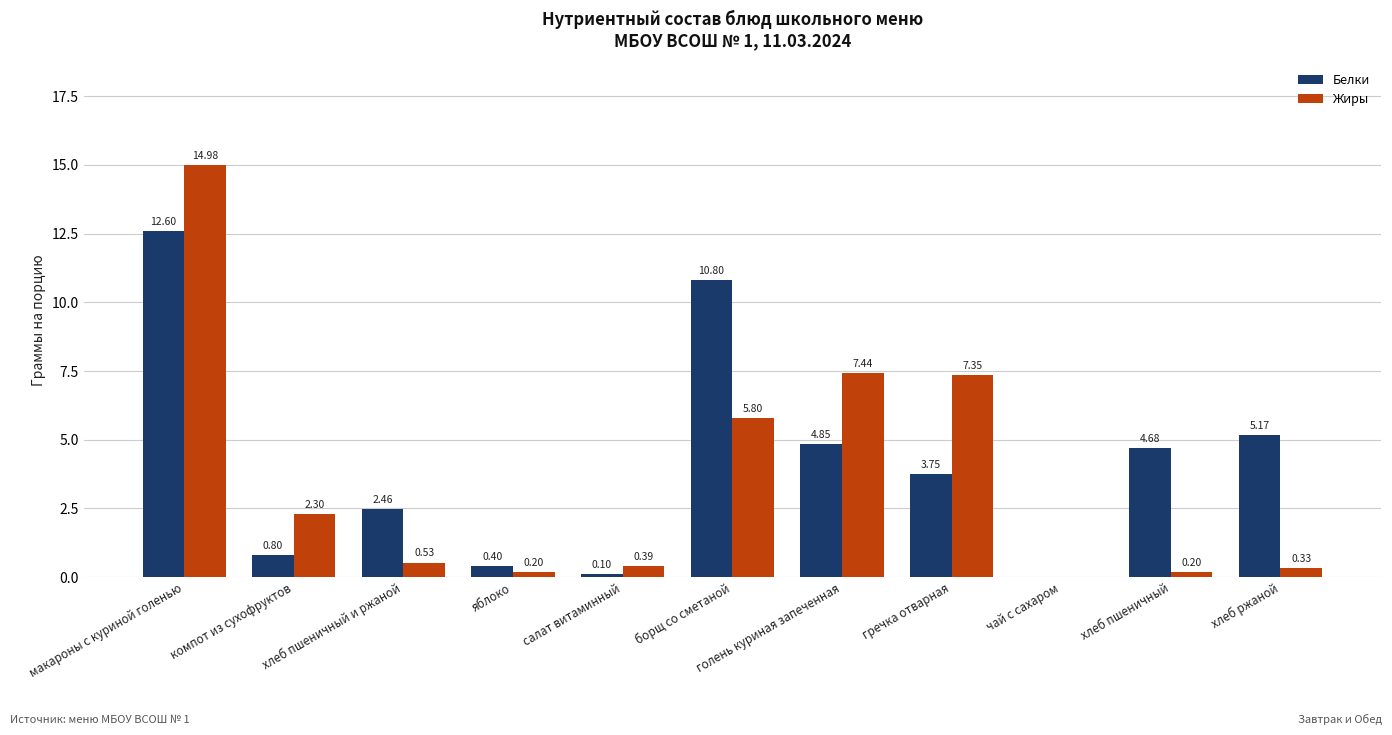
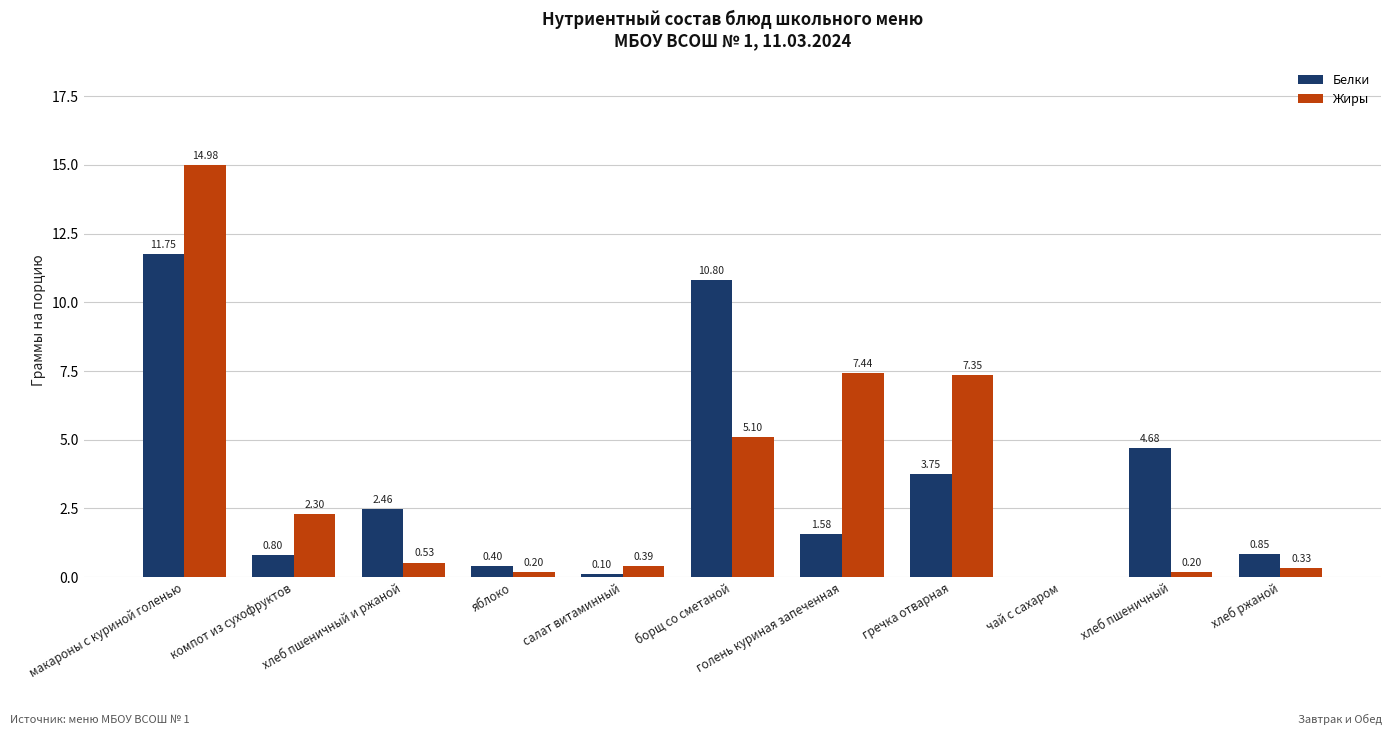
Белки, макароны с куриной голенью: 12.60 -> 11.75
Жиры, борщ со сметаной: 5.80 -> 5.10
Белки, голень куриная запеченная: 4.85 -> 1.58
Белки, хлеб ржаной: 5.17 -> 0.85
